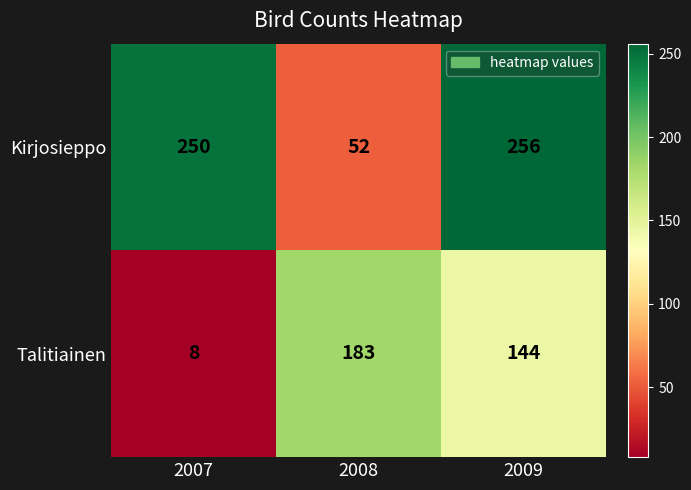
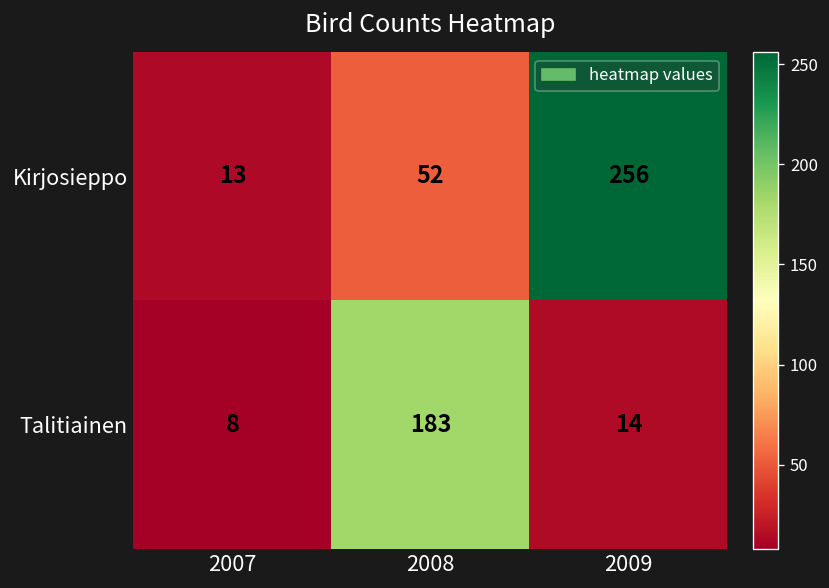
Kirjosieppo, 2007: 250 -> 13
Talitiainen, 2009: 144 -> 14
